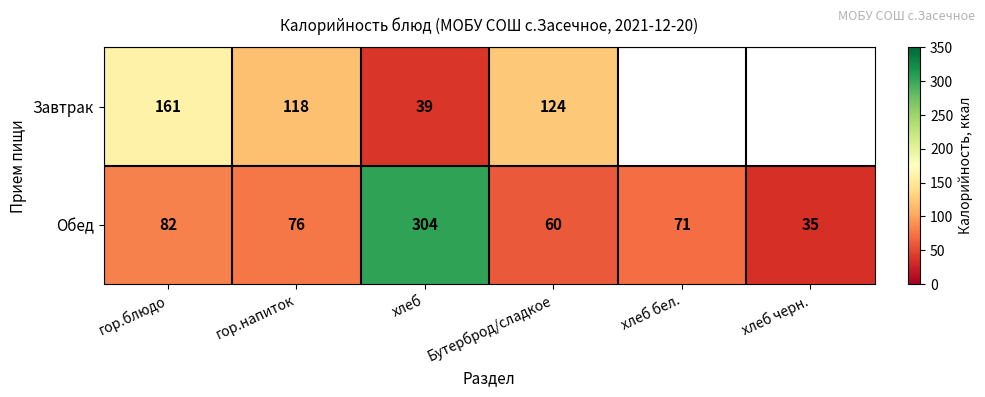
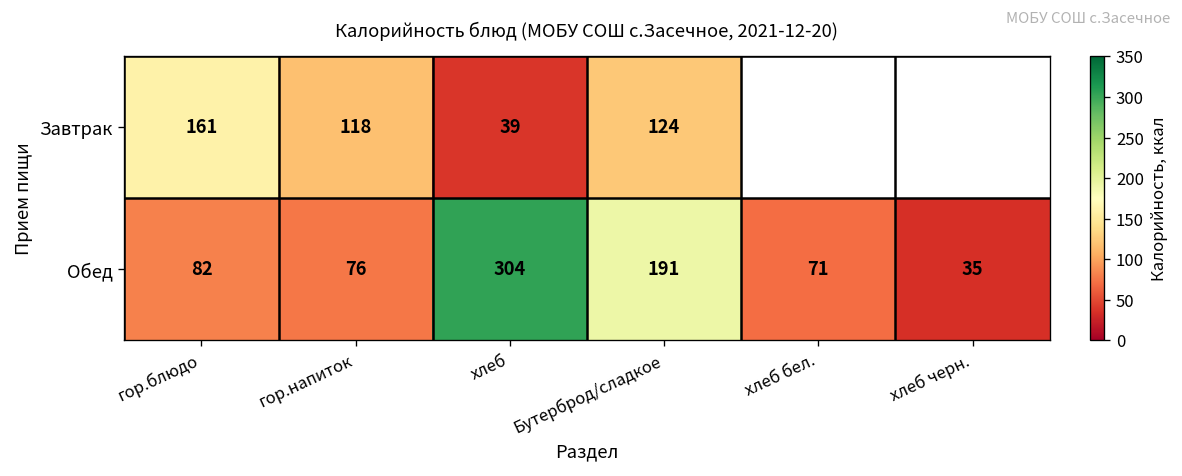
Обед, Бутерброд/сладкое: 60 -> 191
